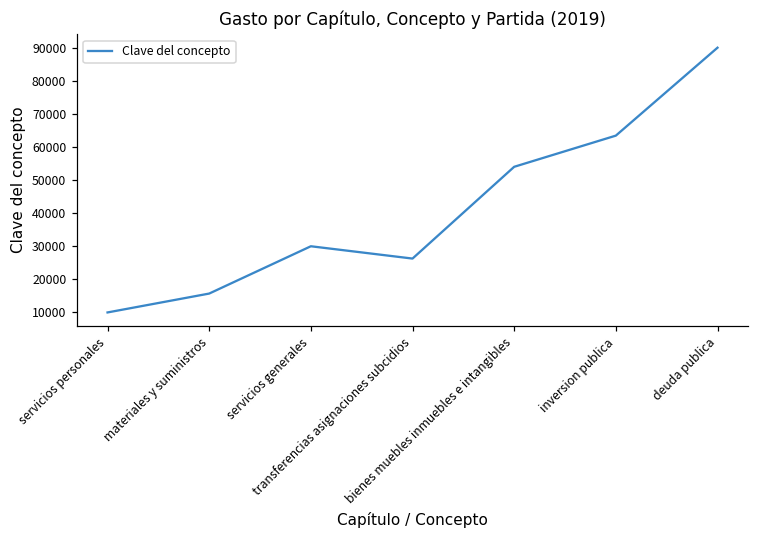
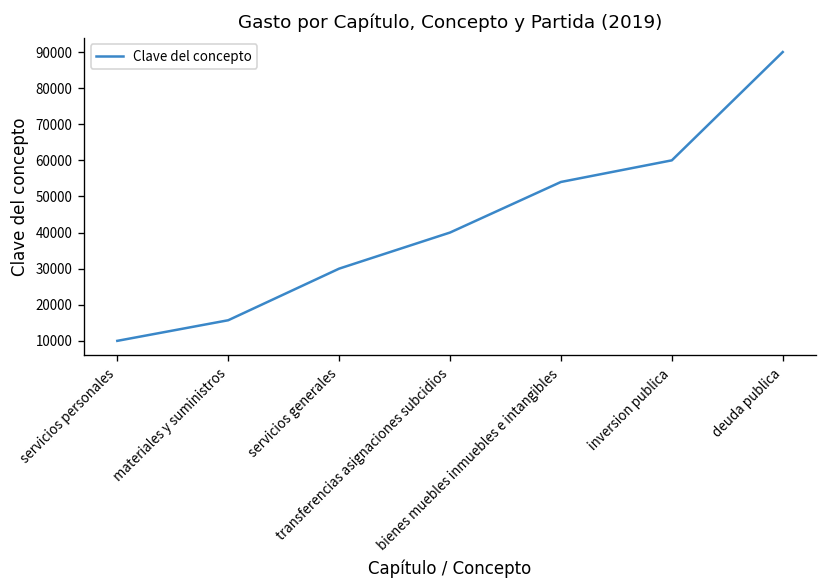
transferencias asignaciones subcidios: 26000 -> 40000
inversion publica: 63000 -> 60000
